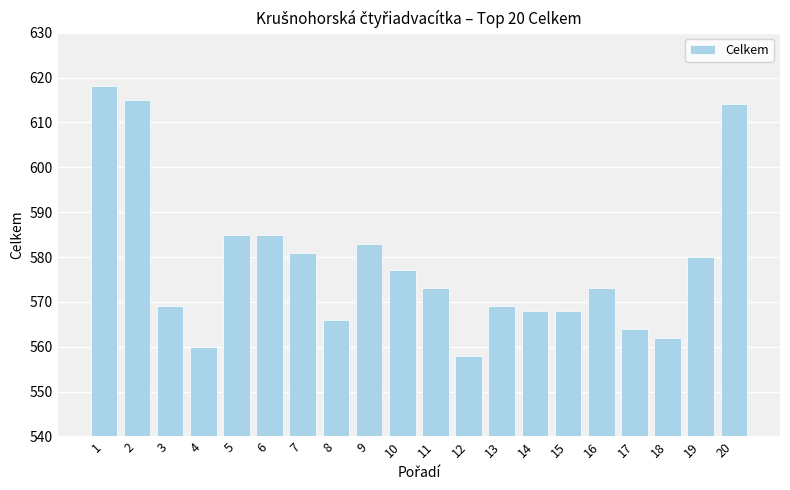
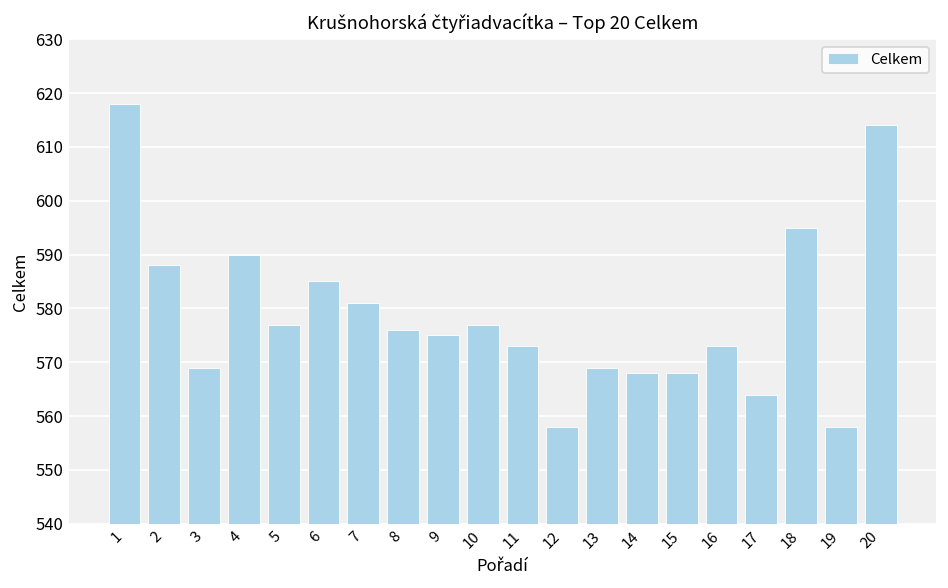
2: 615 -> 588
4: 560 -> 590
5: 585 -> 577
8: 566 -> 576
9: 583 -> 575
18: 562 -> 595
19: 580 -> 558
